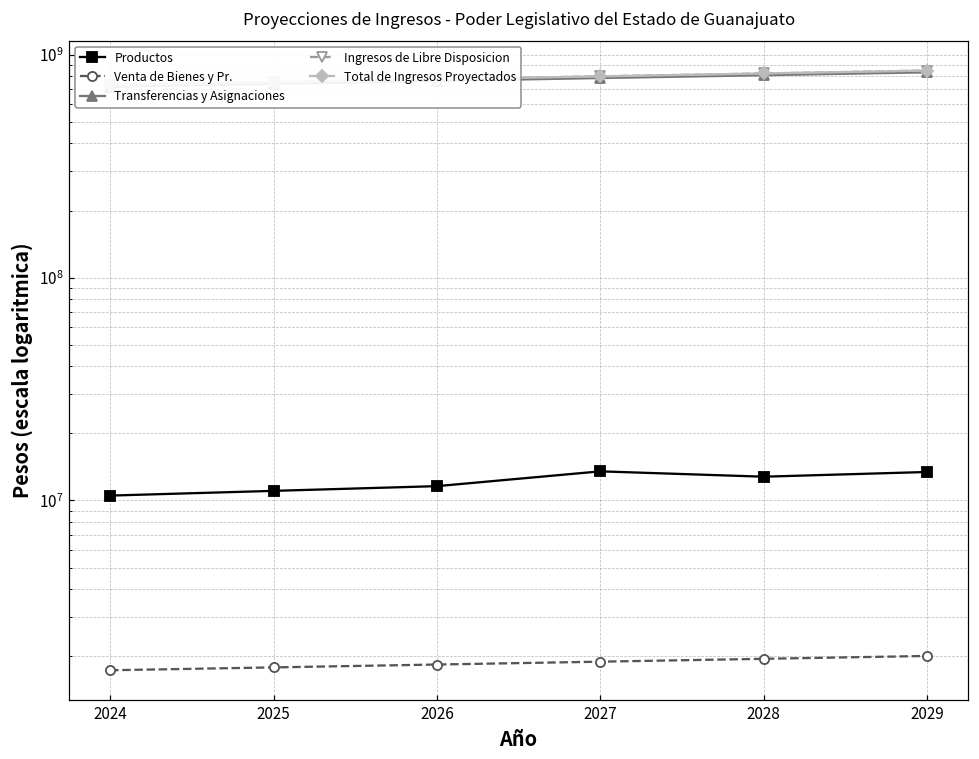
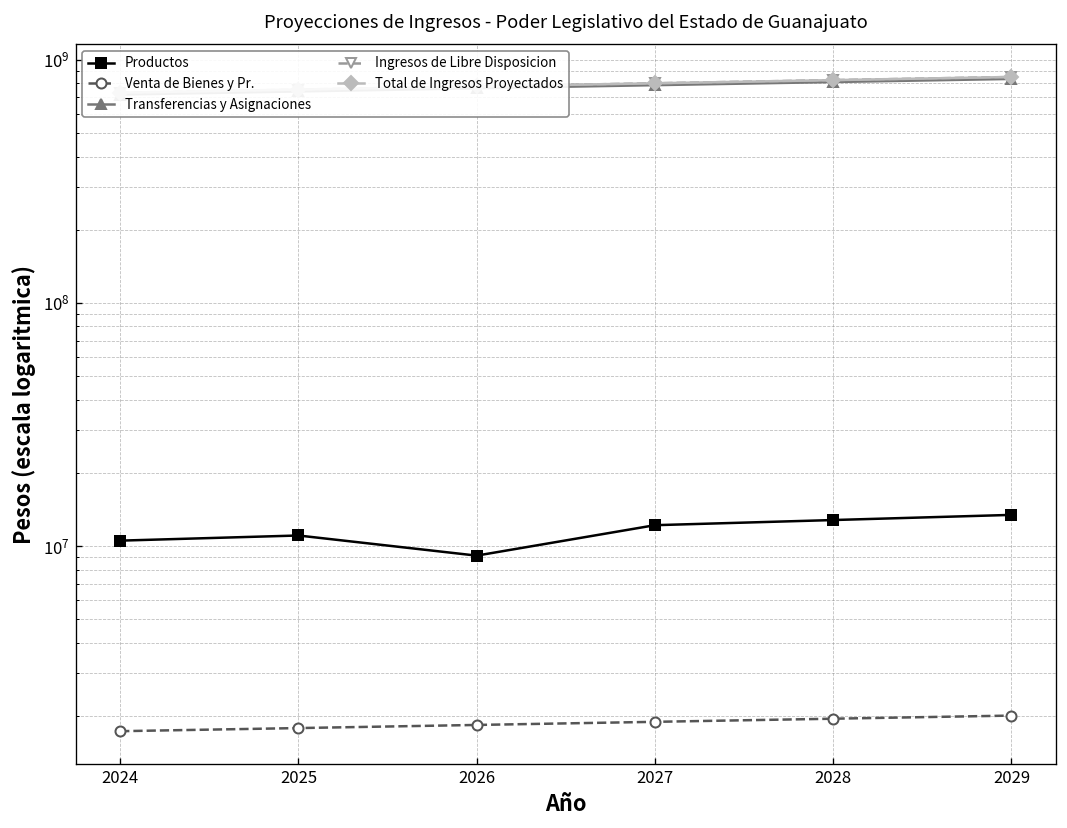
Productos, 2026: 12000000 -> 9000000
Productos, 2027: 14000000 -> 12000000
